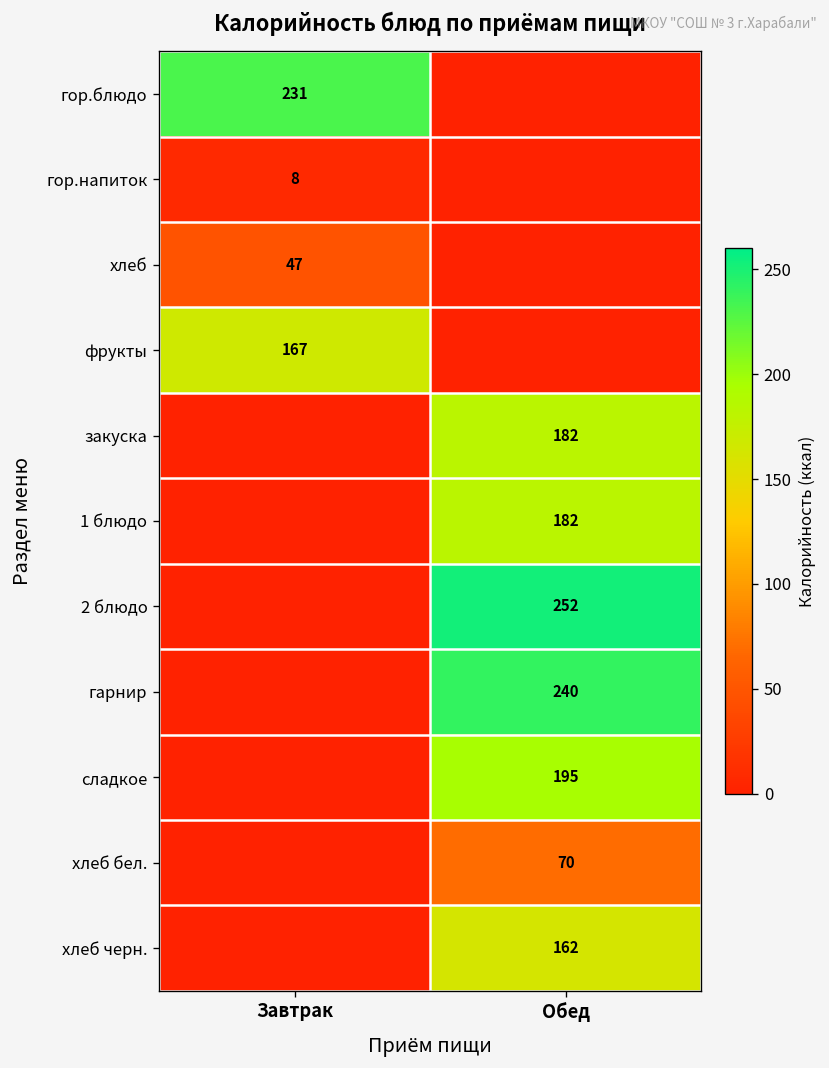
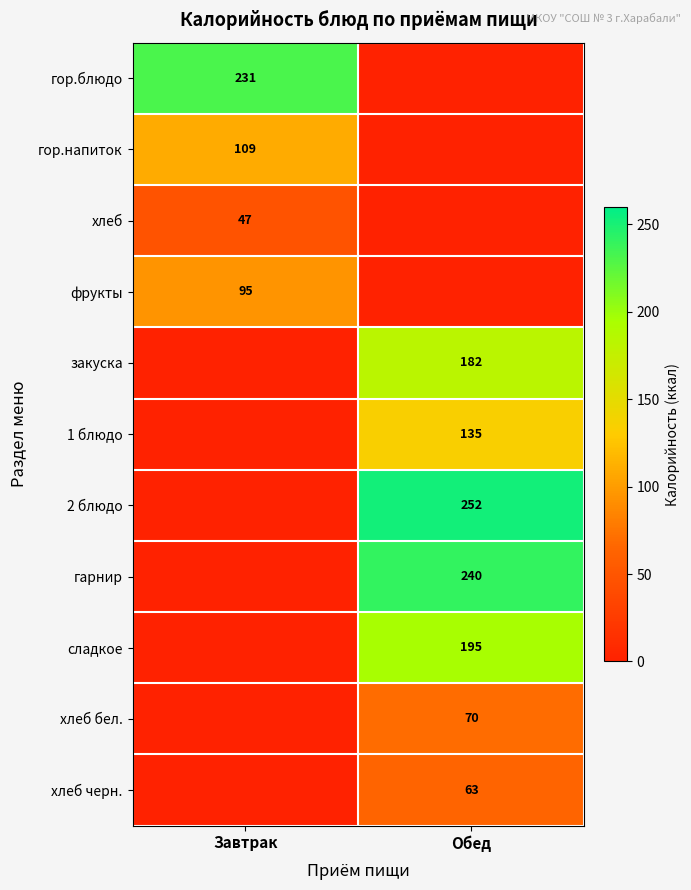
гор.напиток, Завтрак: 8 -> 109
фрукты, Завтрак: 167 -> 95
1 блюдо, Обед: 182 -> 135
хлеб черн., Обед: 162 -> 63
